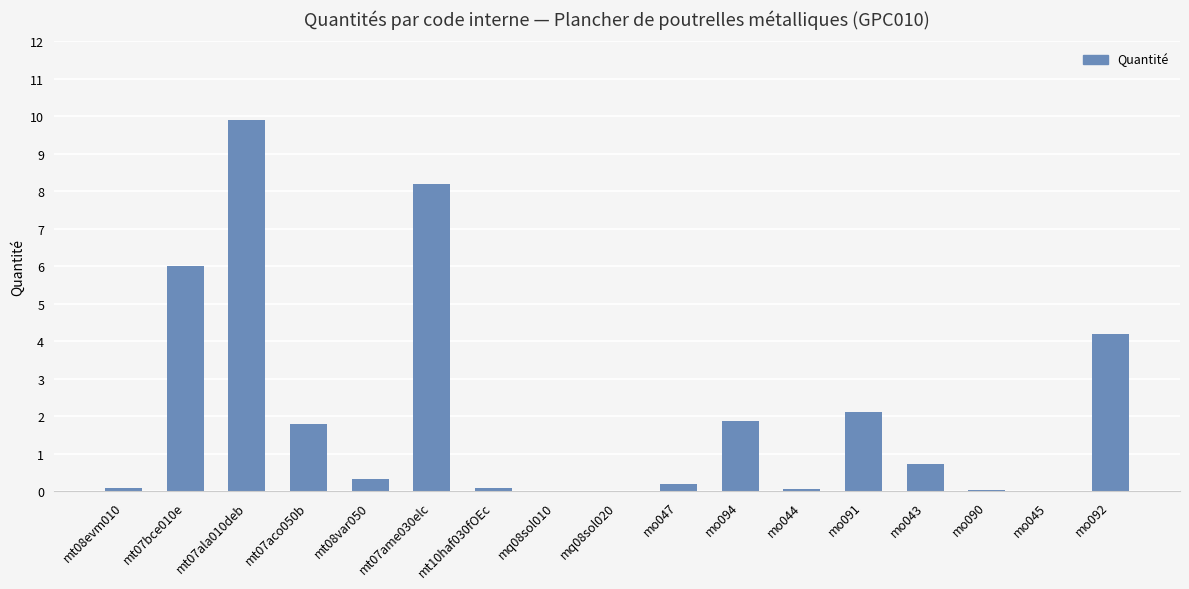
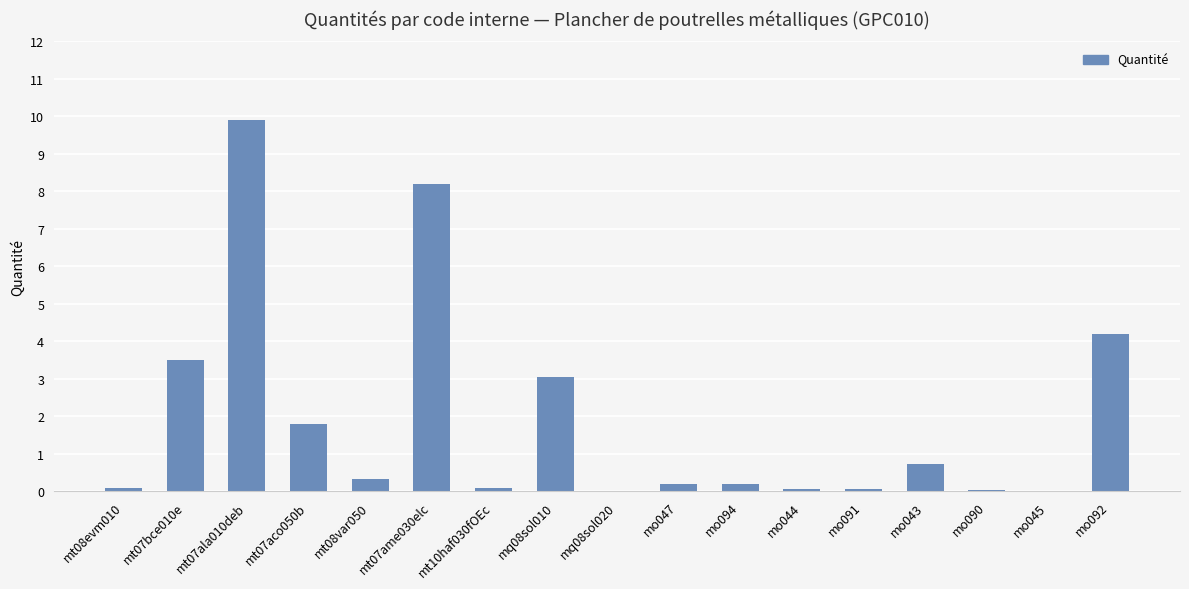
mt07bce010e: 6.0 -> 3.5
mq08sol010: 0.0 -> 3.0
mo094: 1.9 -> 0.2
mo091: 2.1 -> 0.1
